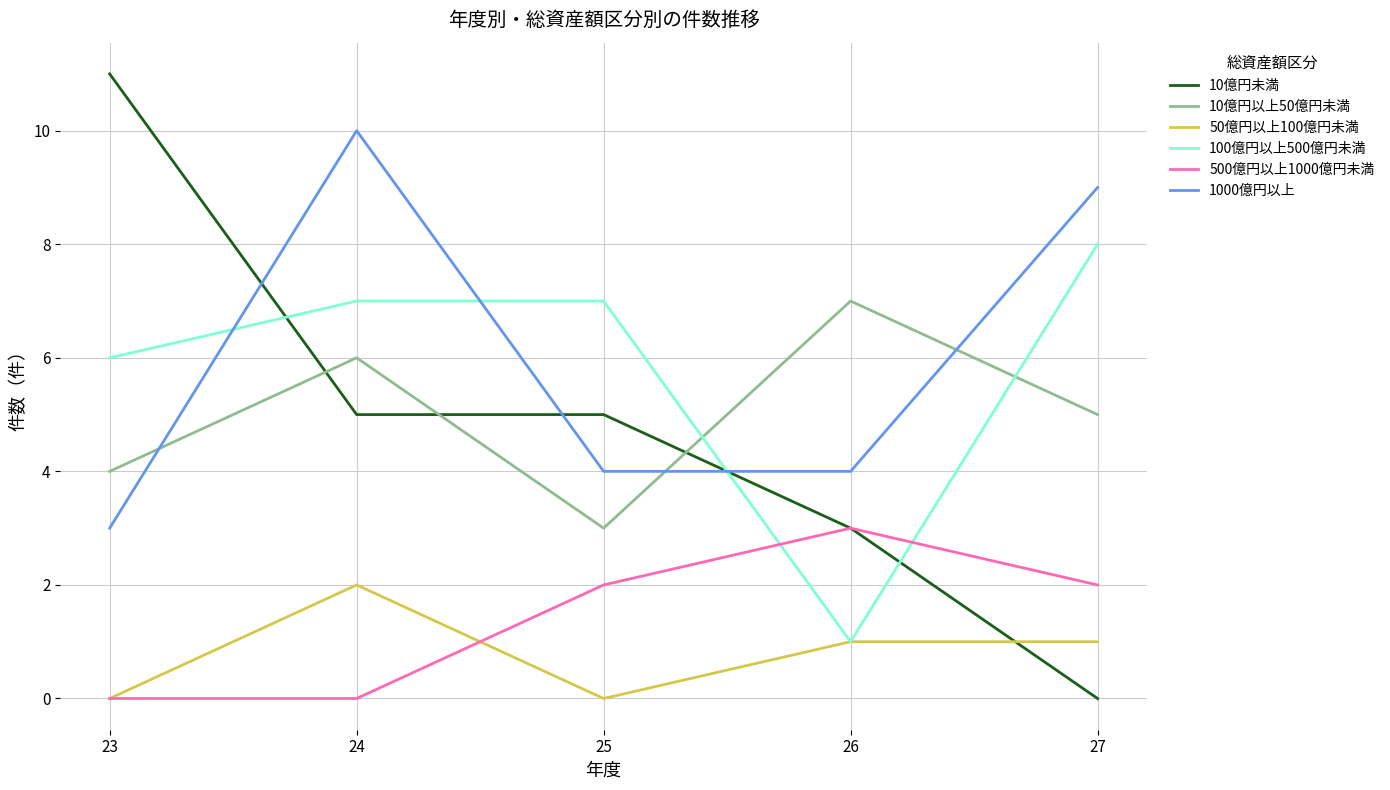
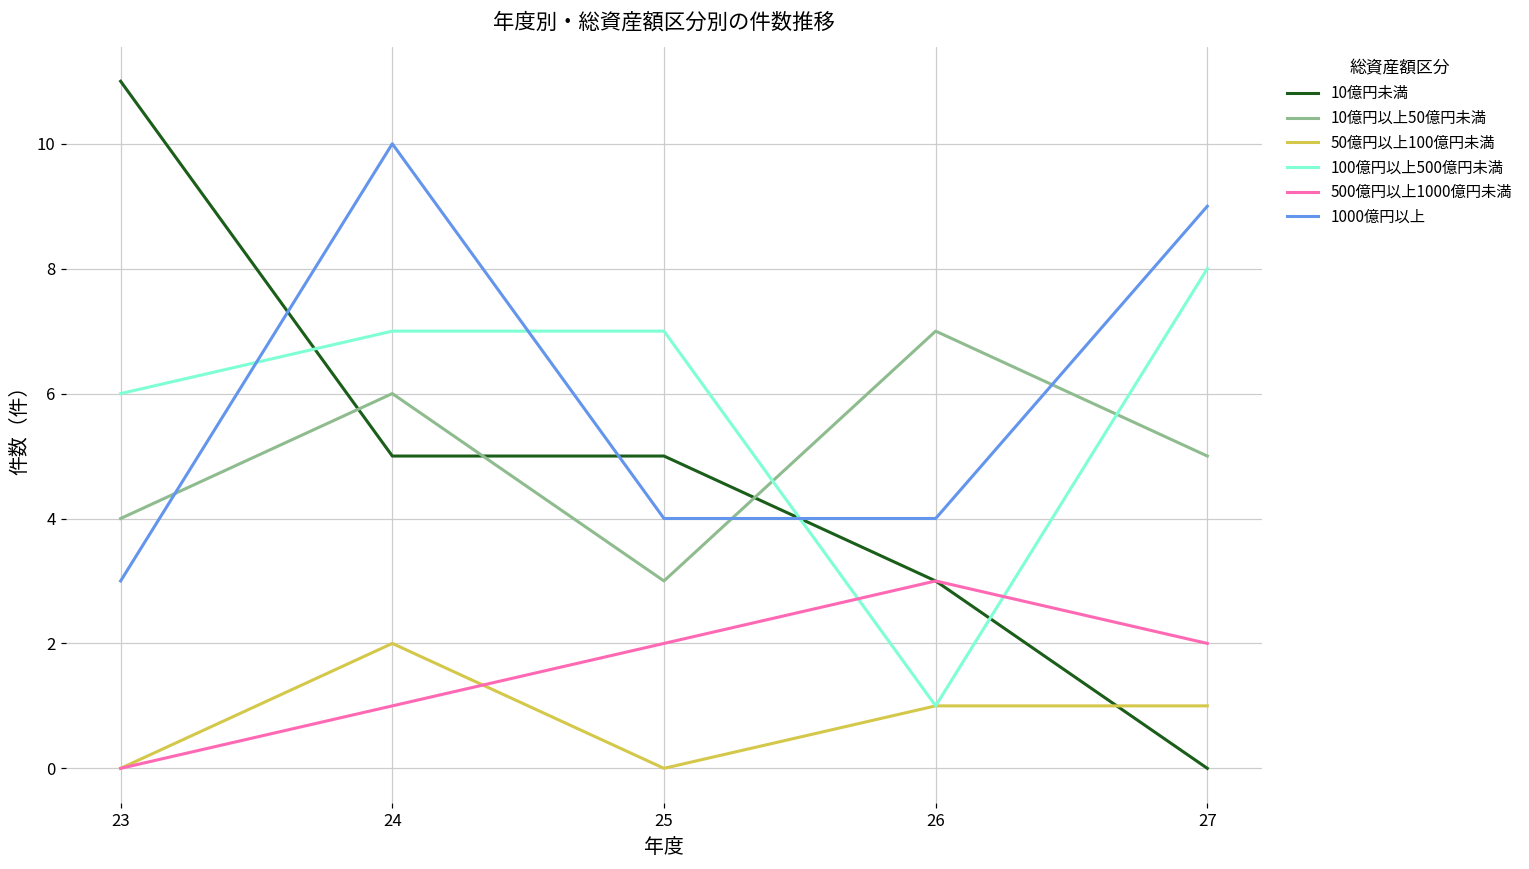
500億円以上1000億円未満, 24: 0 -> 1
